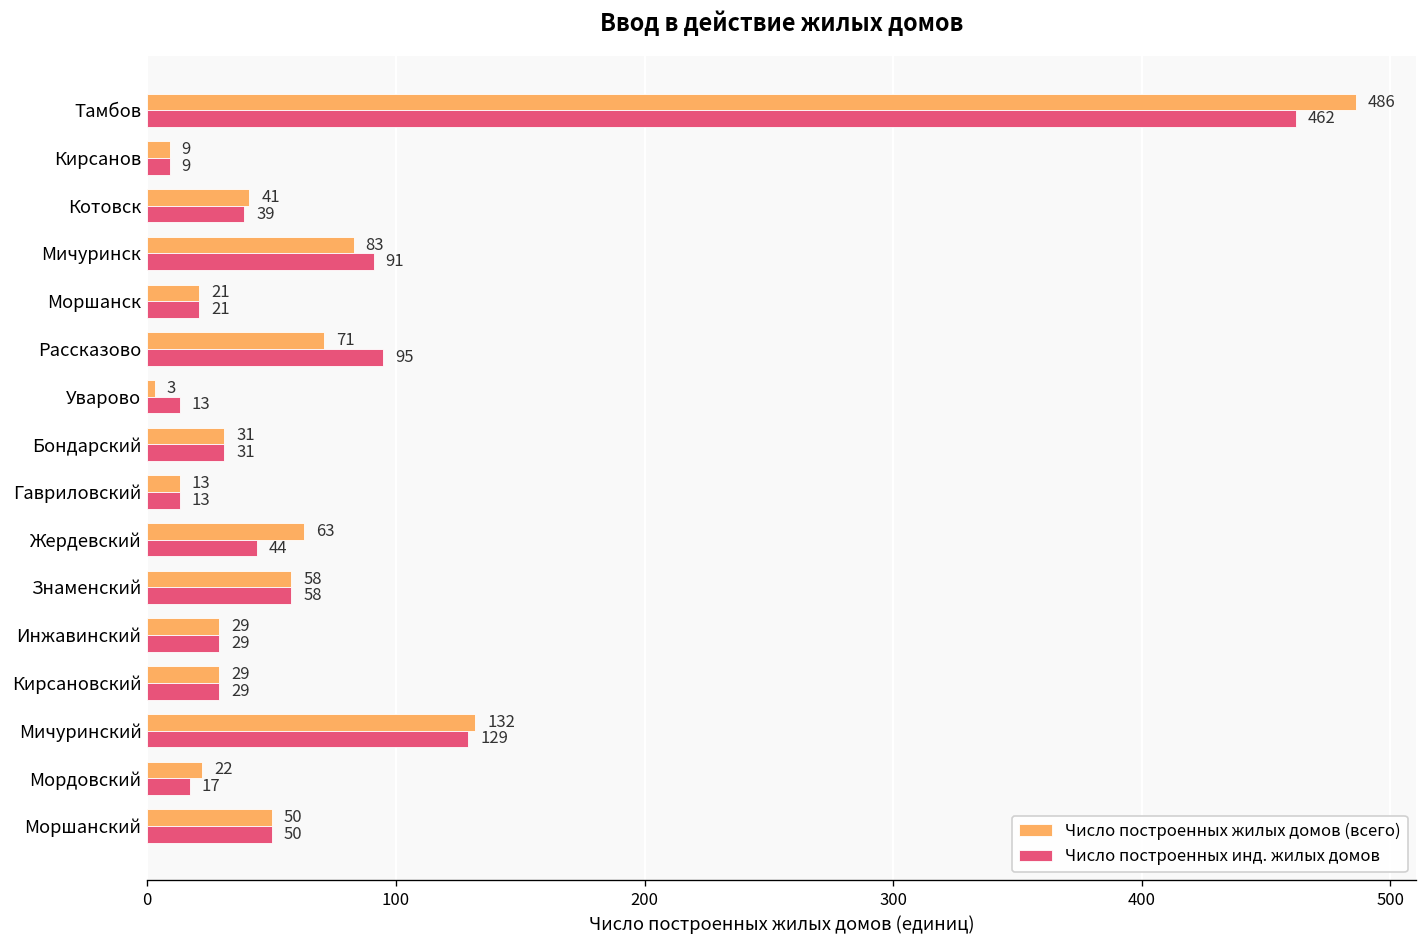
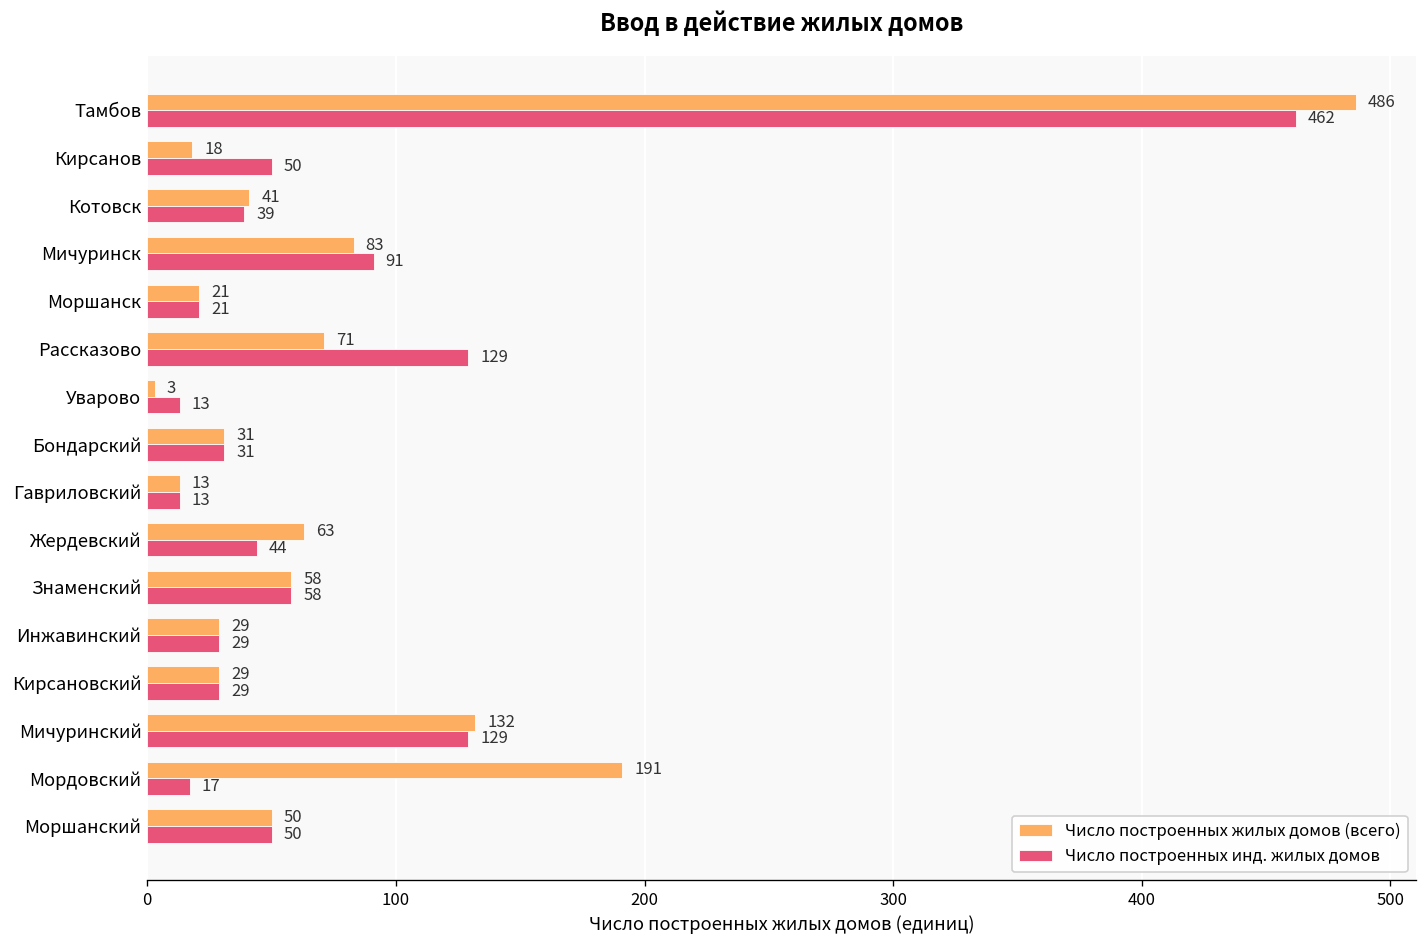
Число построенных жилых домов (всего), Кирсанов: 9 -> 18
Число построенных инд. жилых домов, Кирсанов: 9 -> 50
Число построенных инд. жилых домов, Рассказово: 95 -> 129
Число построенных жилых домов (всего), Мордовский: 22 -> 191
